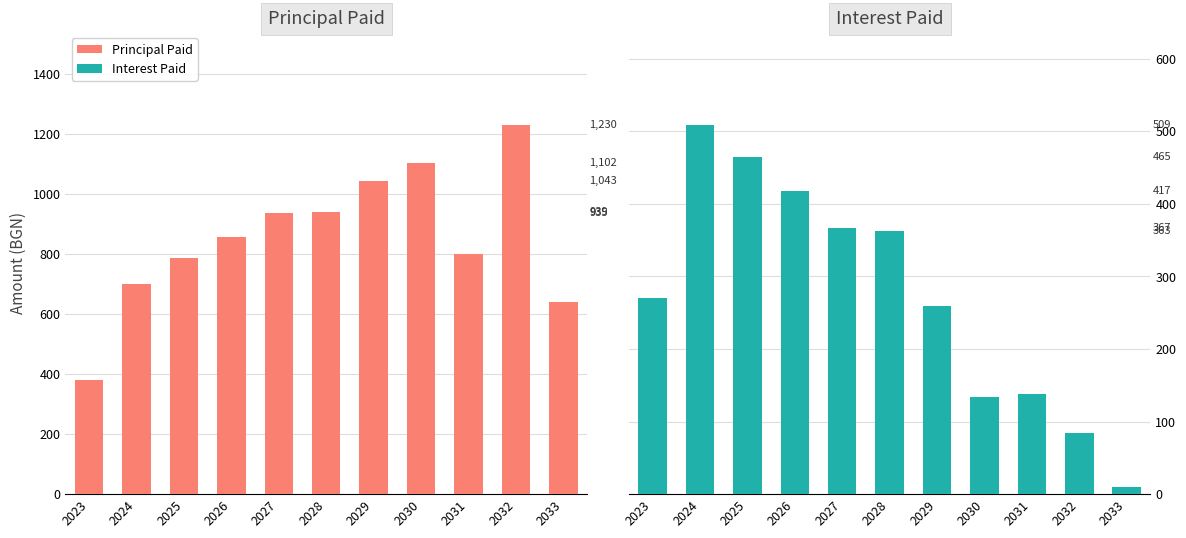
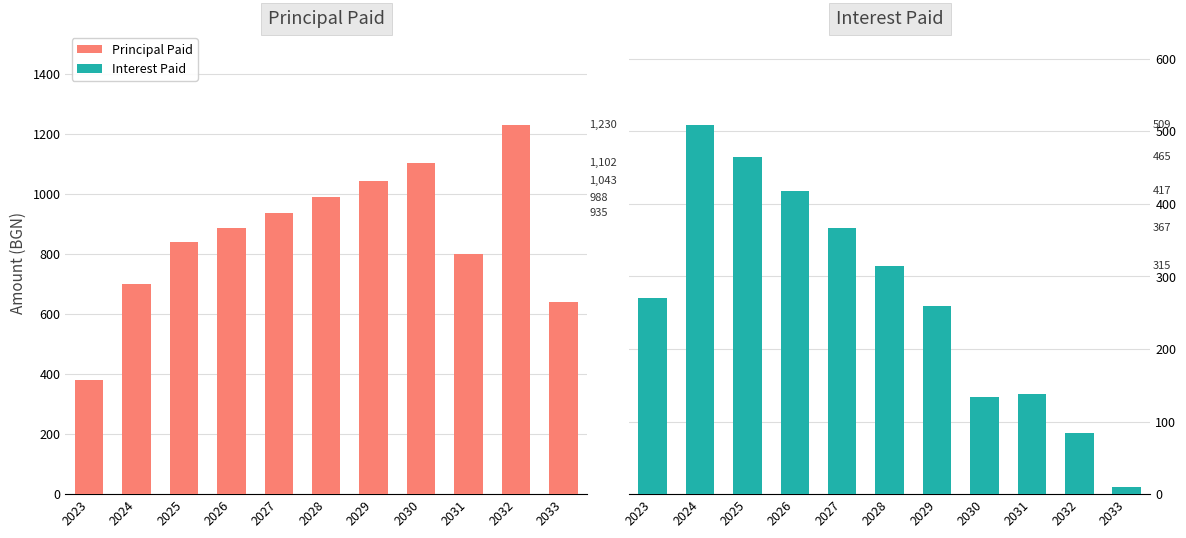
Principal Paid, 2025: 790 -> 840
Principal Paid, 2026: 860 -> 890
Principal Paid, 2028: 939 -> 988
Interest Paid, 2028: 363 -> 315
